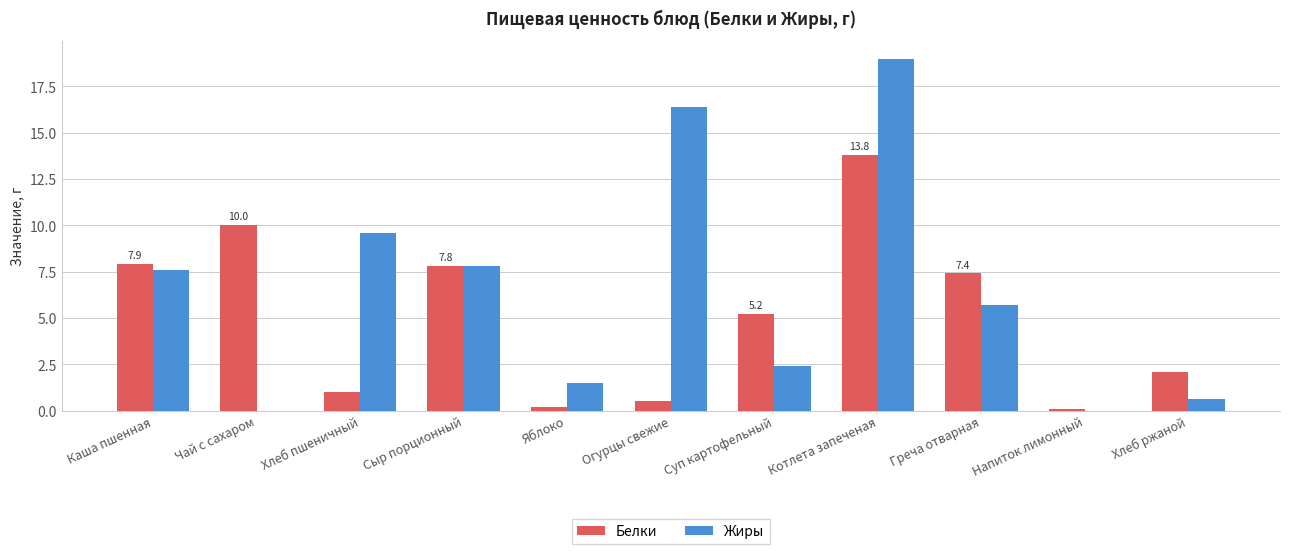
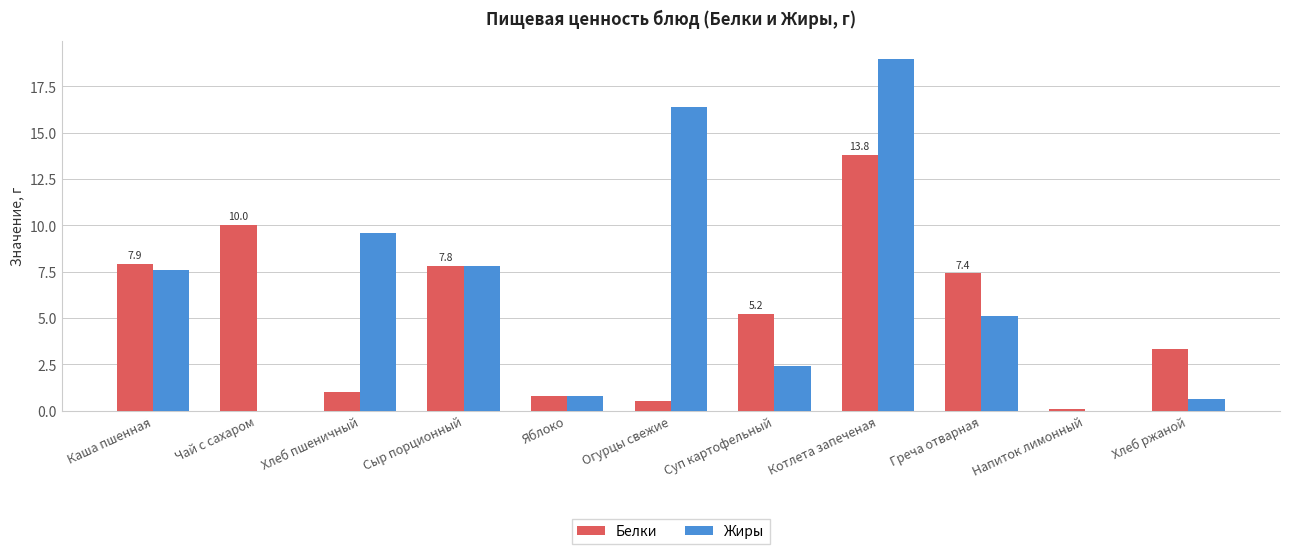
Белки, Яблоко: 0.2 -> 0.8
Жиры, Яблоко: 1.5 -> 0.8
Жиры, Греча отварная: 5.7 -> 5.1
Белки, Хлеб ржаной: 2.1 -> 3.3
